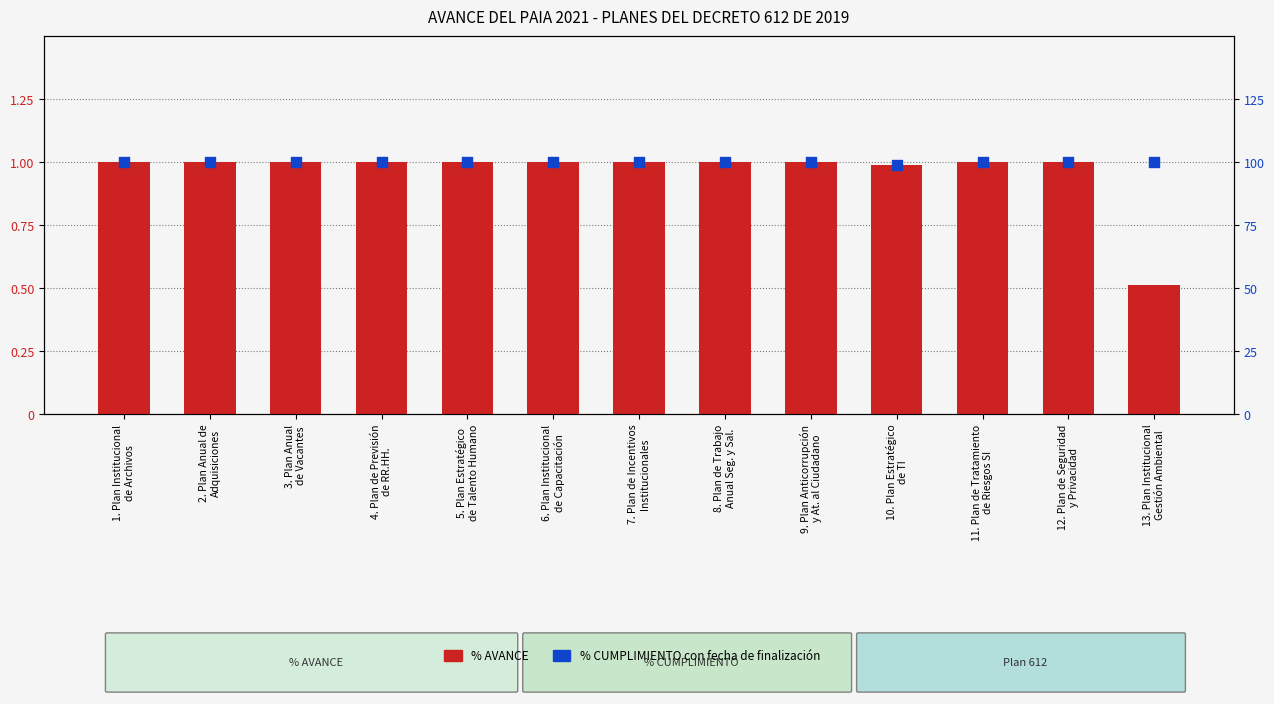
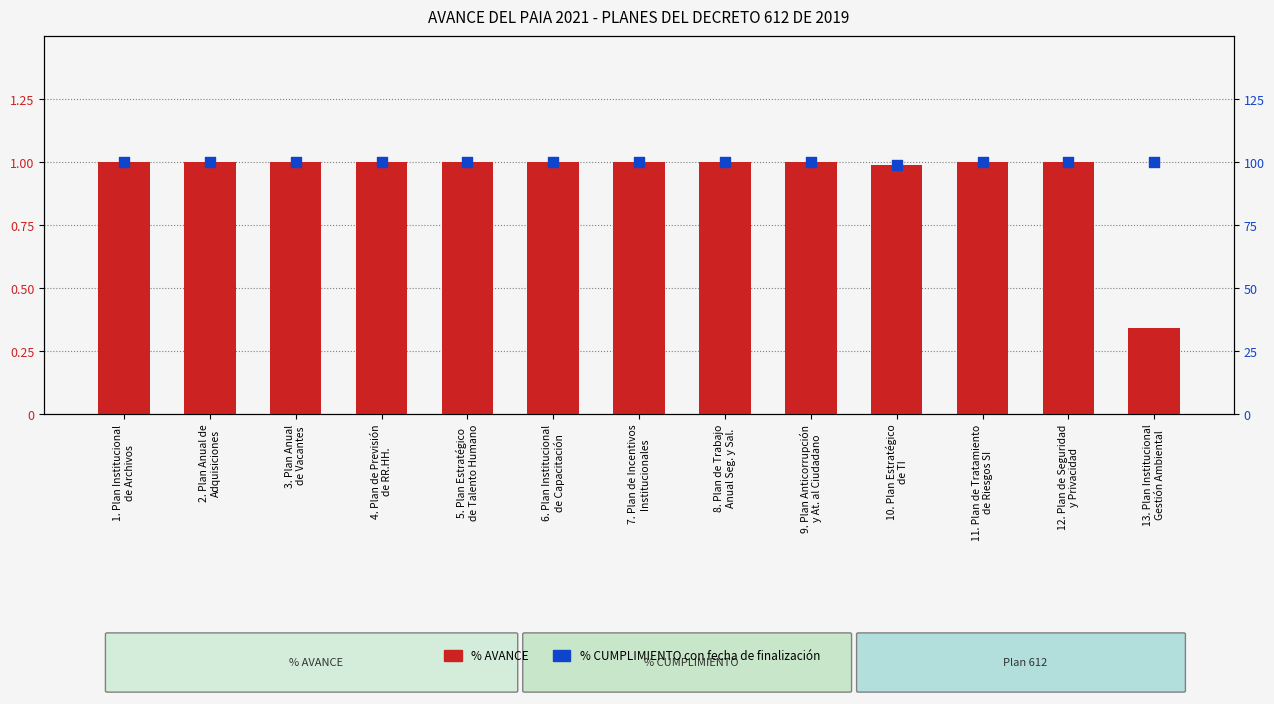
% AVANCE, 13. Plan Institucional Gestión Ambiental: 0.51 -> 0.34
